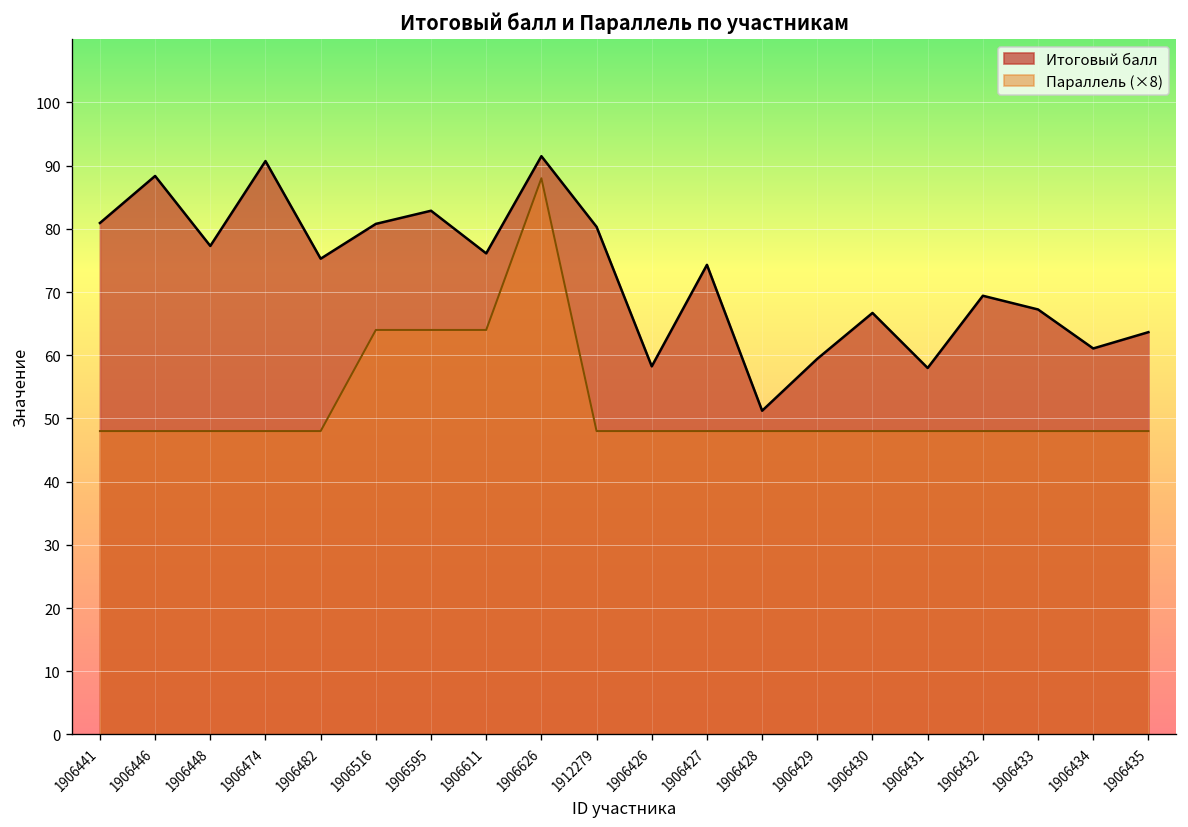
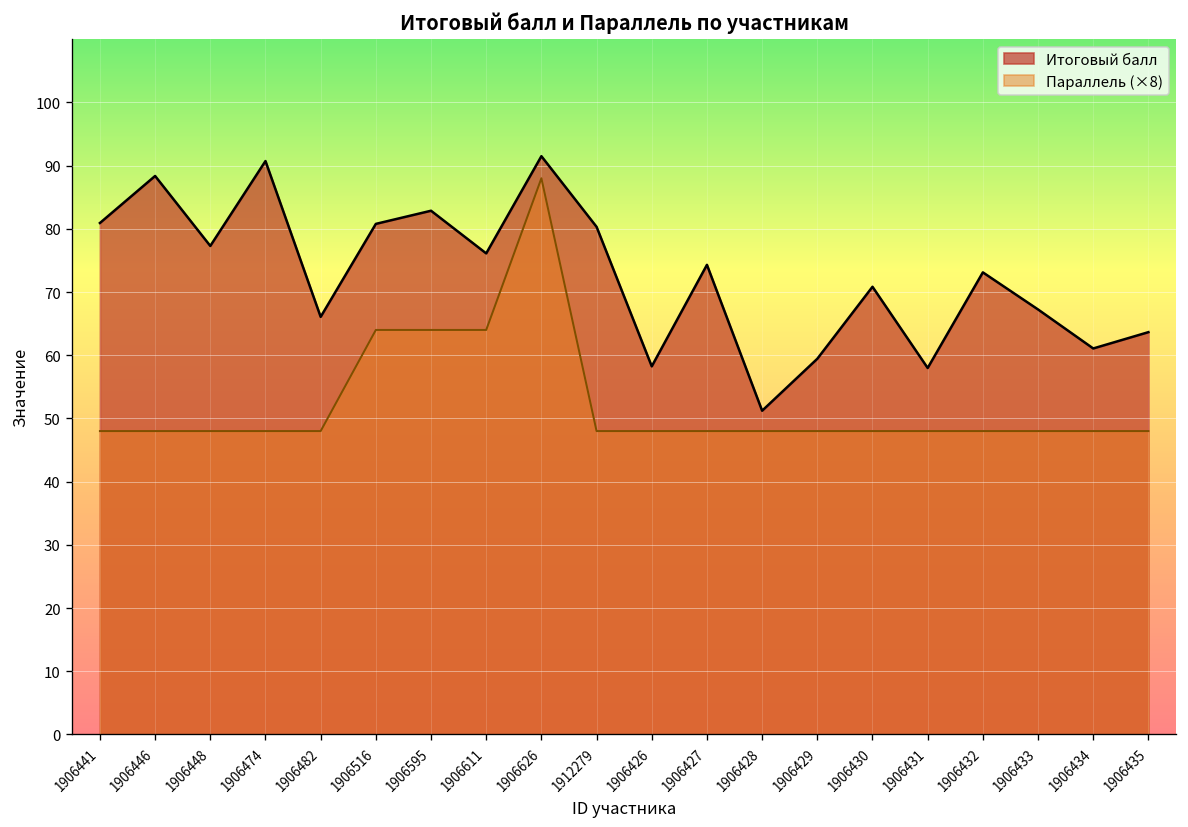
Итоговый балл, 1906482: 75 -> 66
Итоговый балл, 1906430: 67 -> 71
Итоговый балл, 1906432: 69 -> 73
